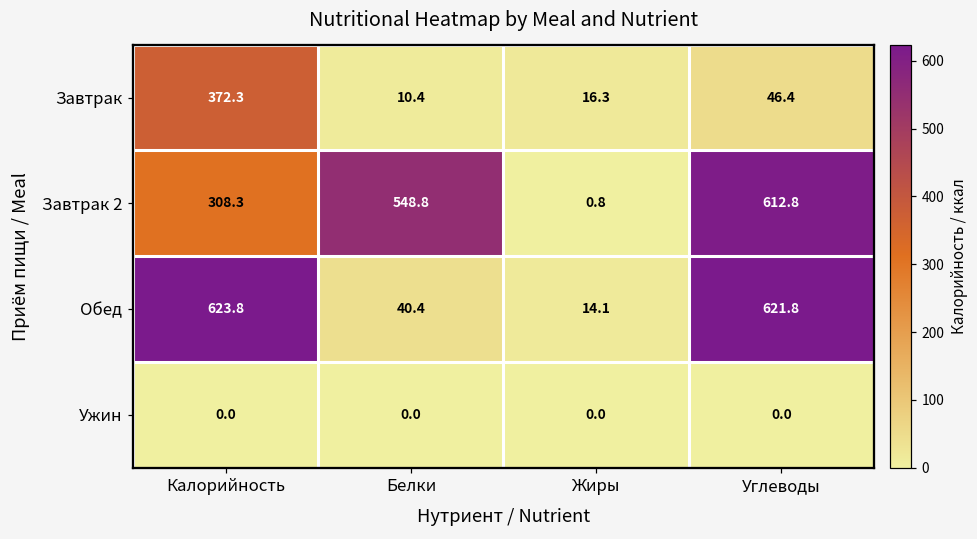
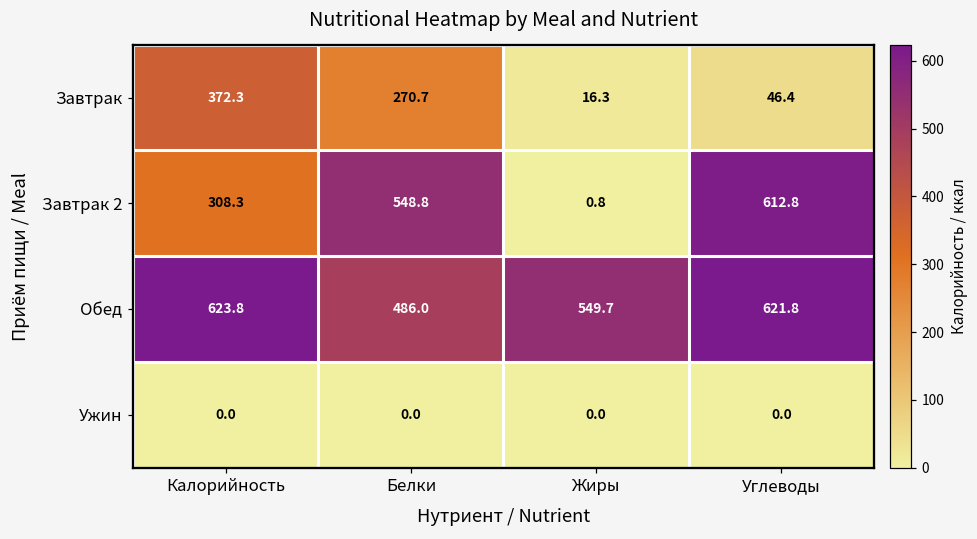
Завтрак, Белки: 10.4 -> 270.7
Обед, Белки: 40.4 -> 486.0
Обед, Жиры: 14.1 -> 549.7
